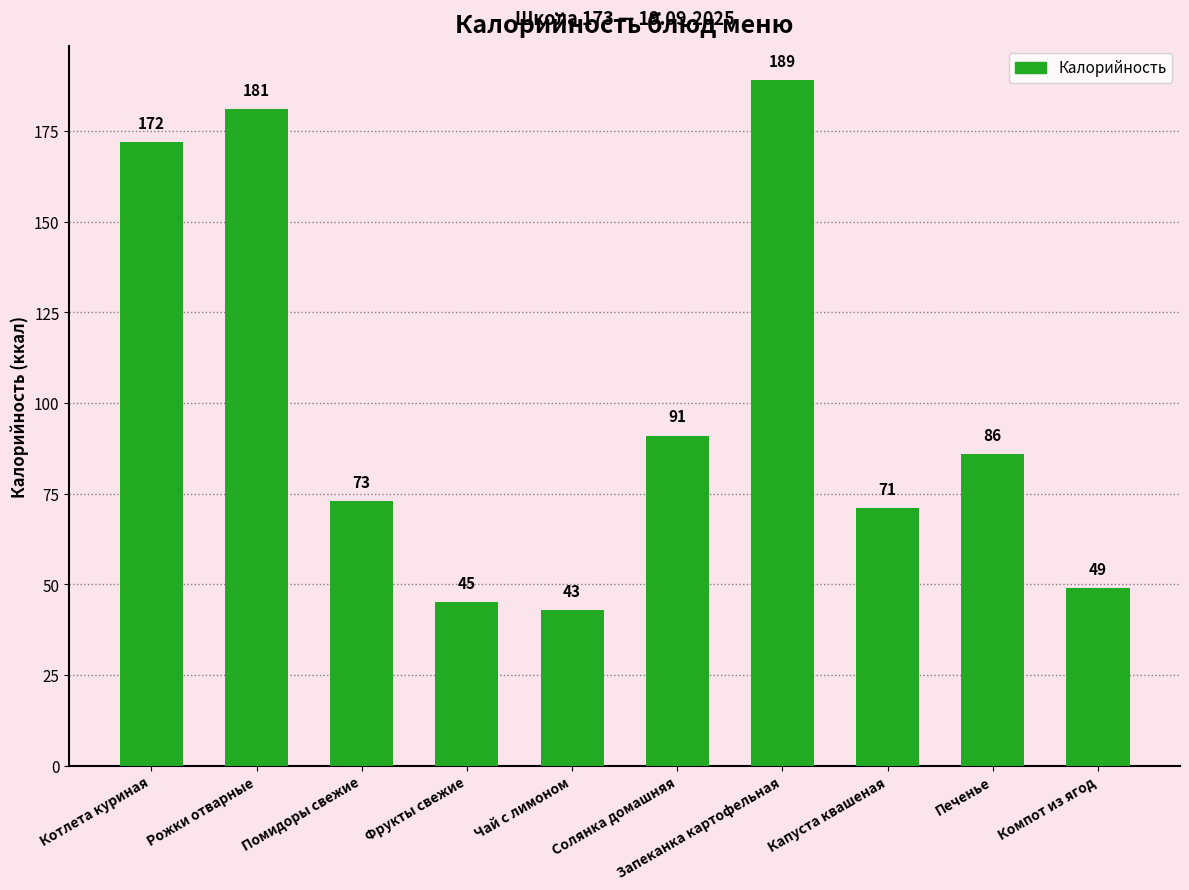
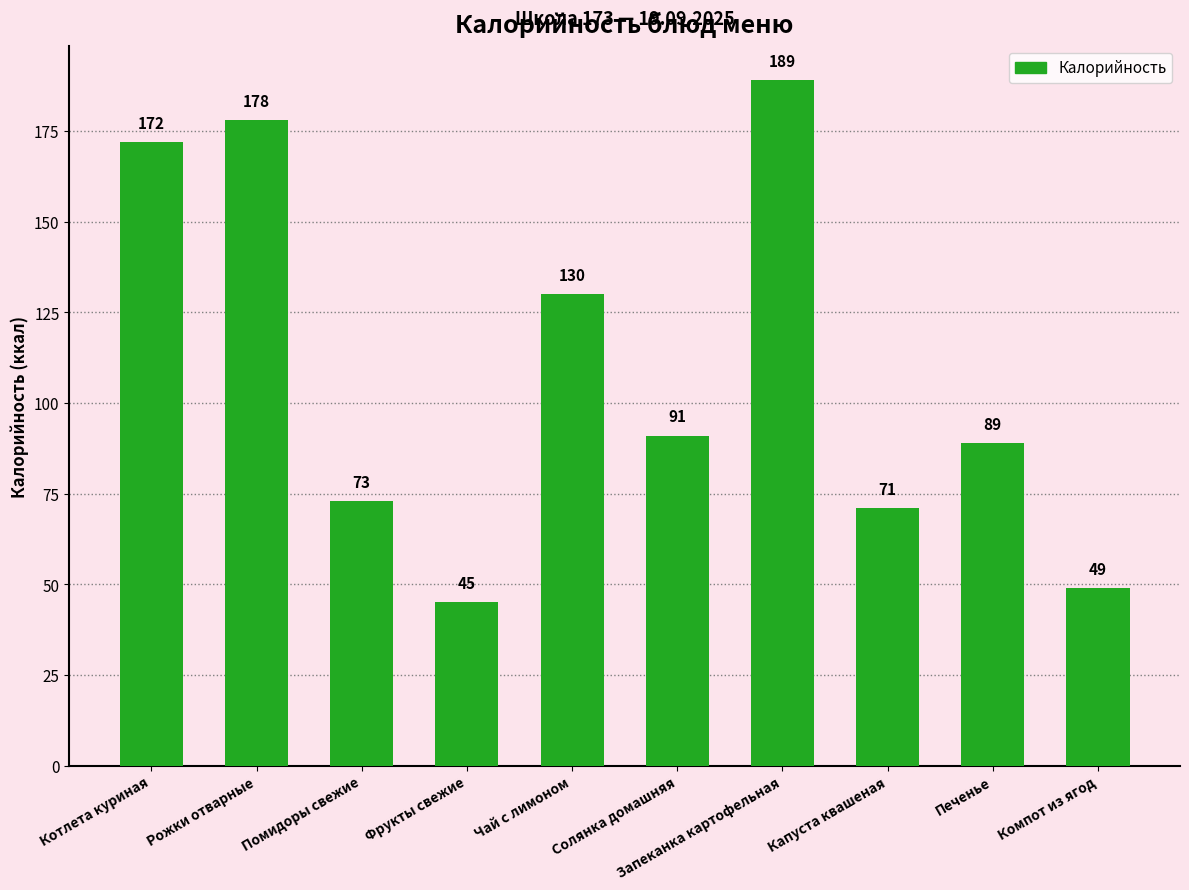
Рожки отварные: 181 -> 178
Чай с лимоном: 43 -> 130
Печенье: 86 -> 89
